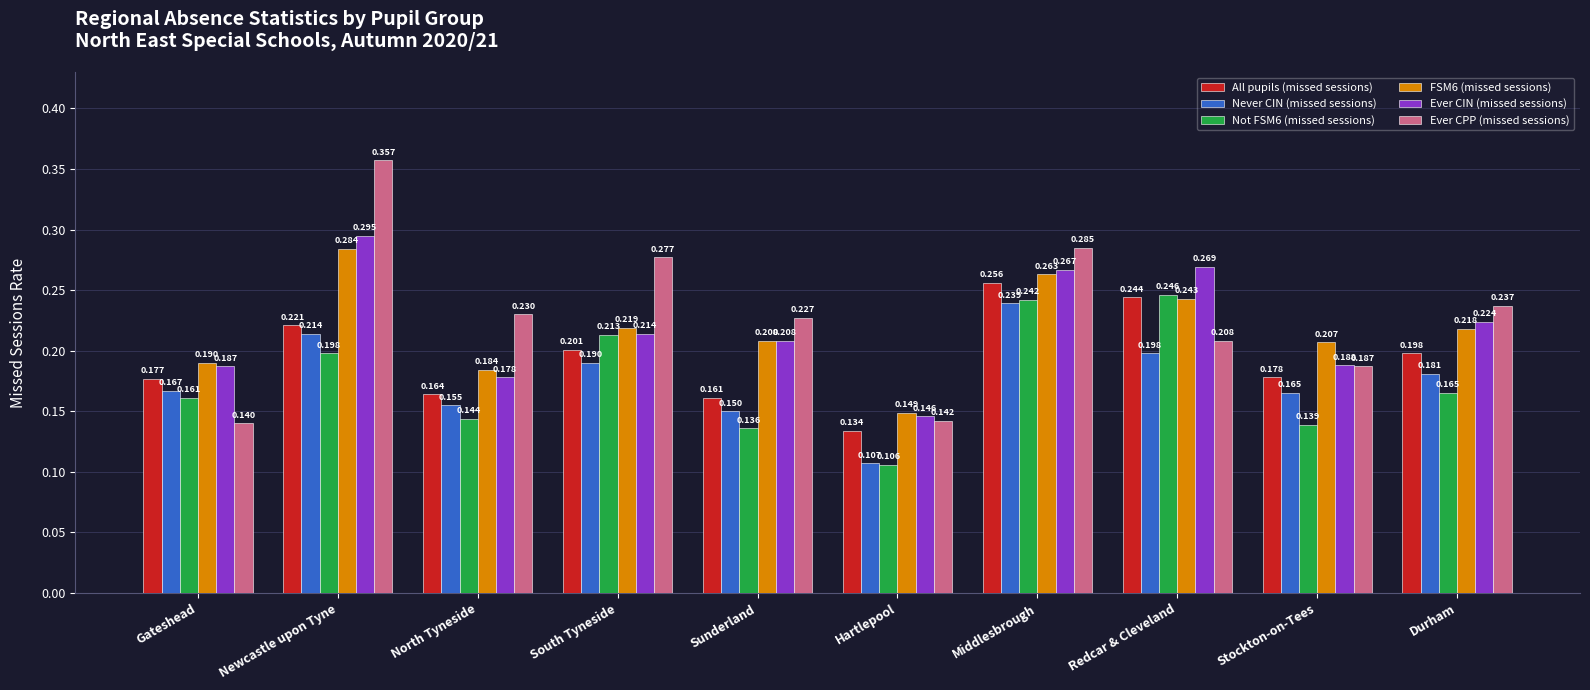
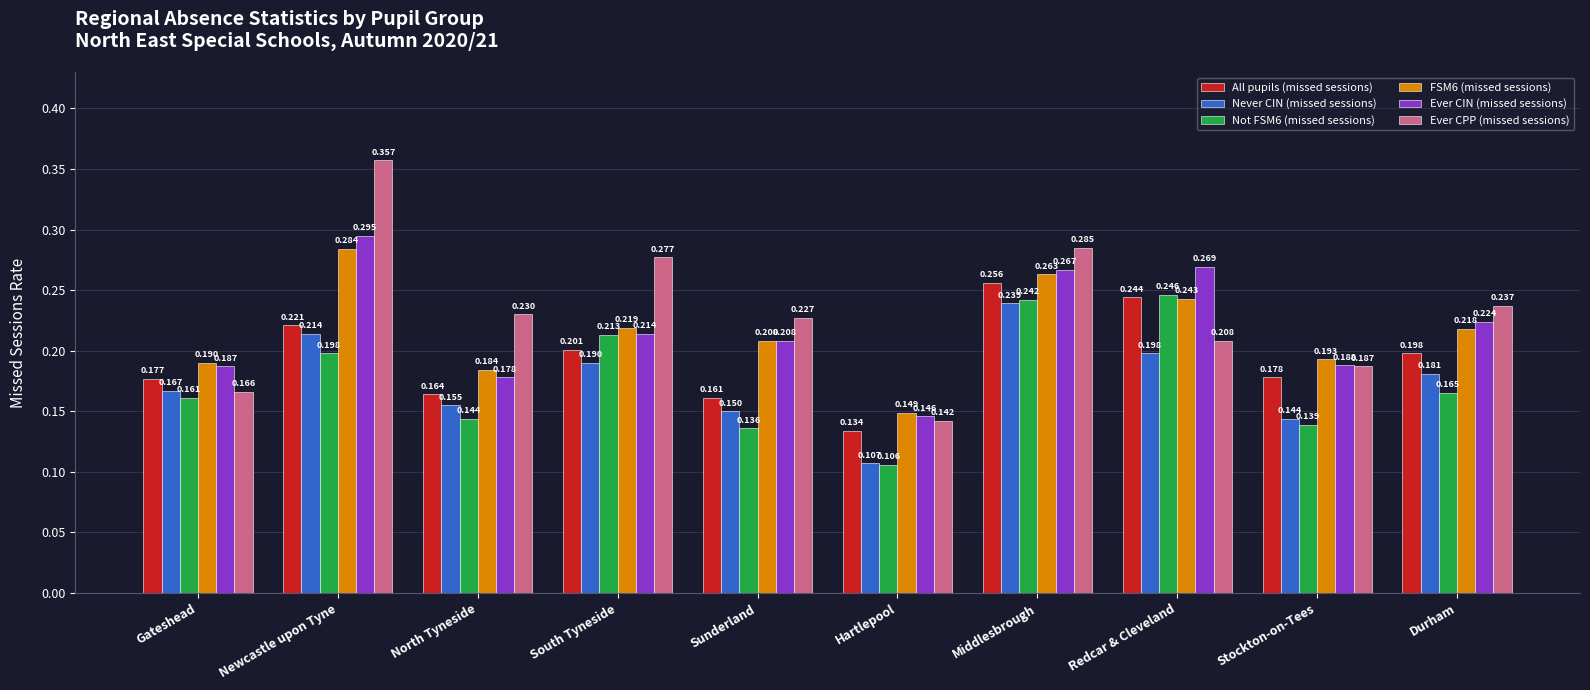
Ever CPP (missed sessions), Gateshead: 0.140 -> 0.166
Never CIN (missed sessions), Stockton-on-Tees: 0.165 -> 0.144
FSM6 (missed sessions), Stockton-on-Tees: 0.207 -> 0.193
